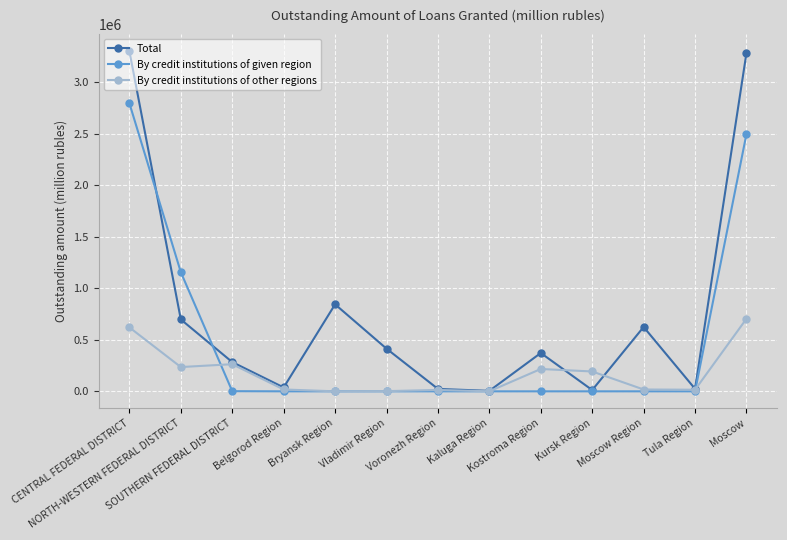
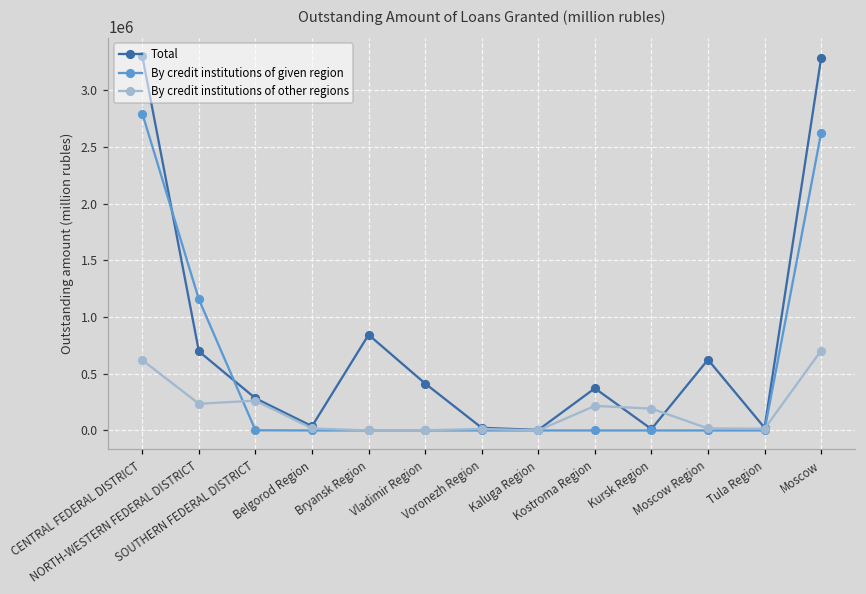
By credit institutions of given region, Moscow: 2500000 -> 2630000
